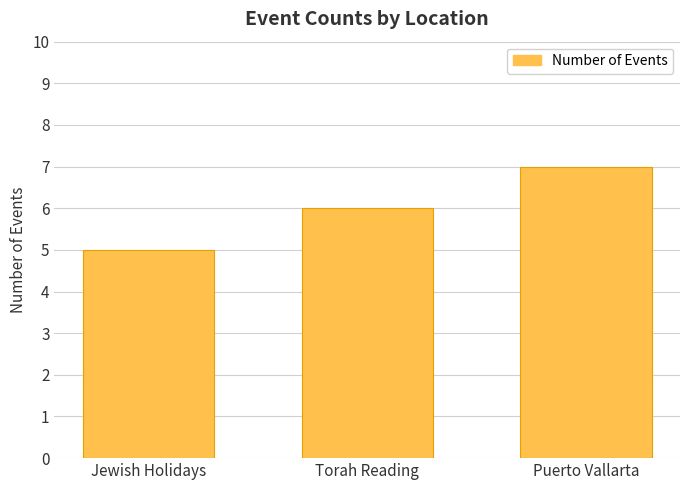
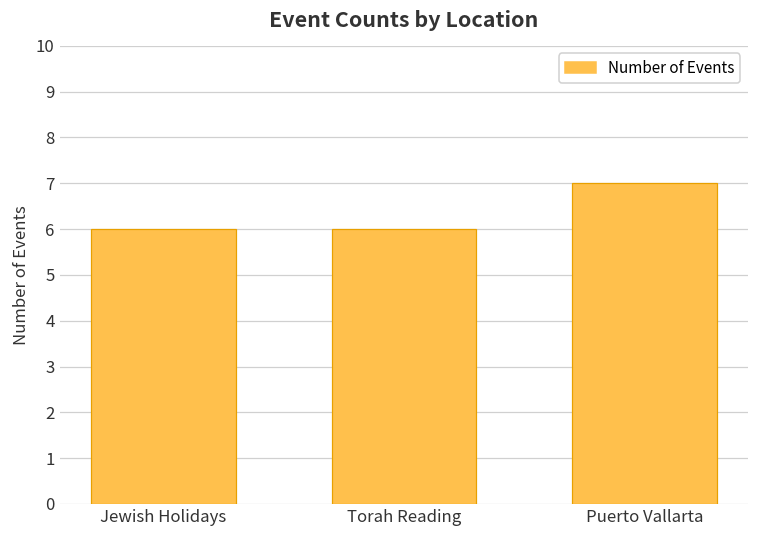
Jewish Holidays: 5 -> 6
